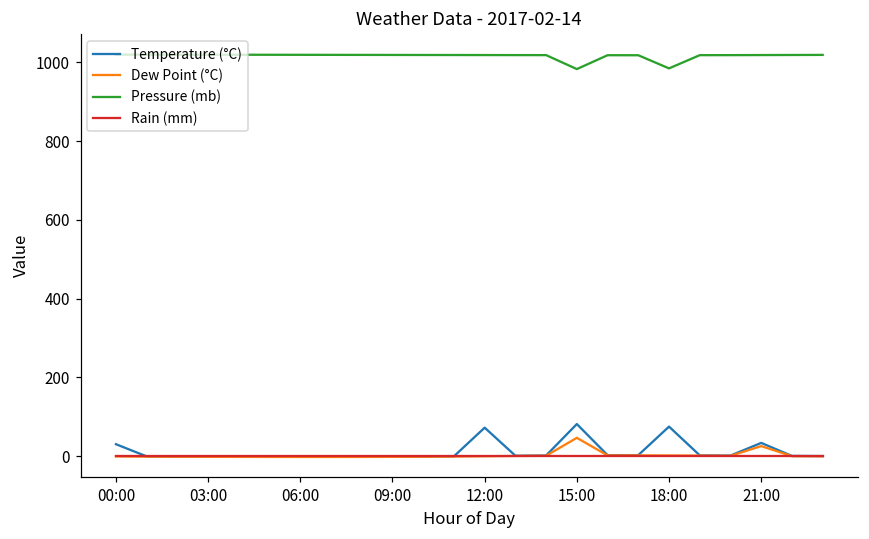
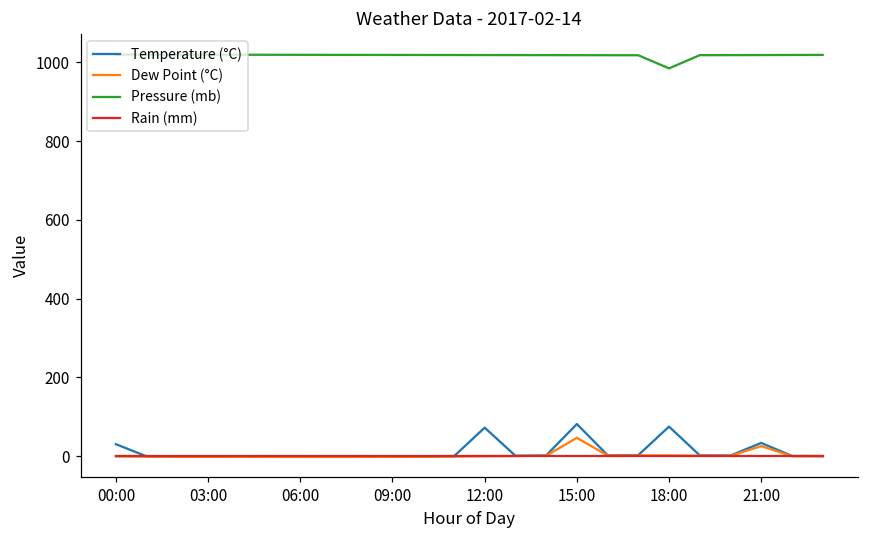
Pressure (mb), 15:00: 980 -> 1020
